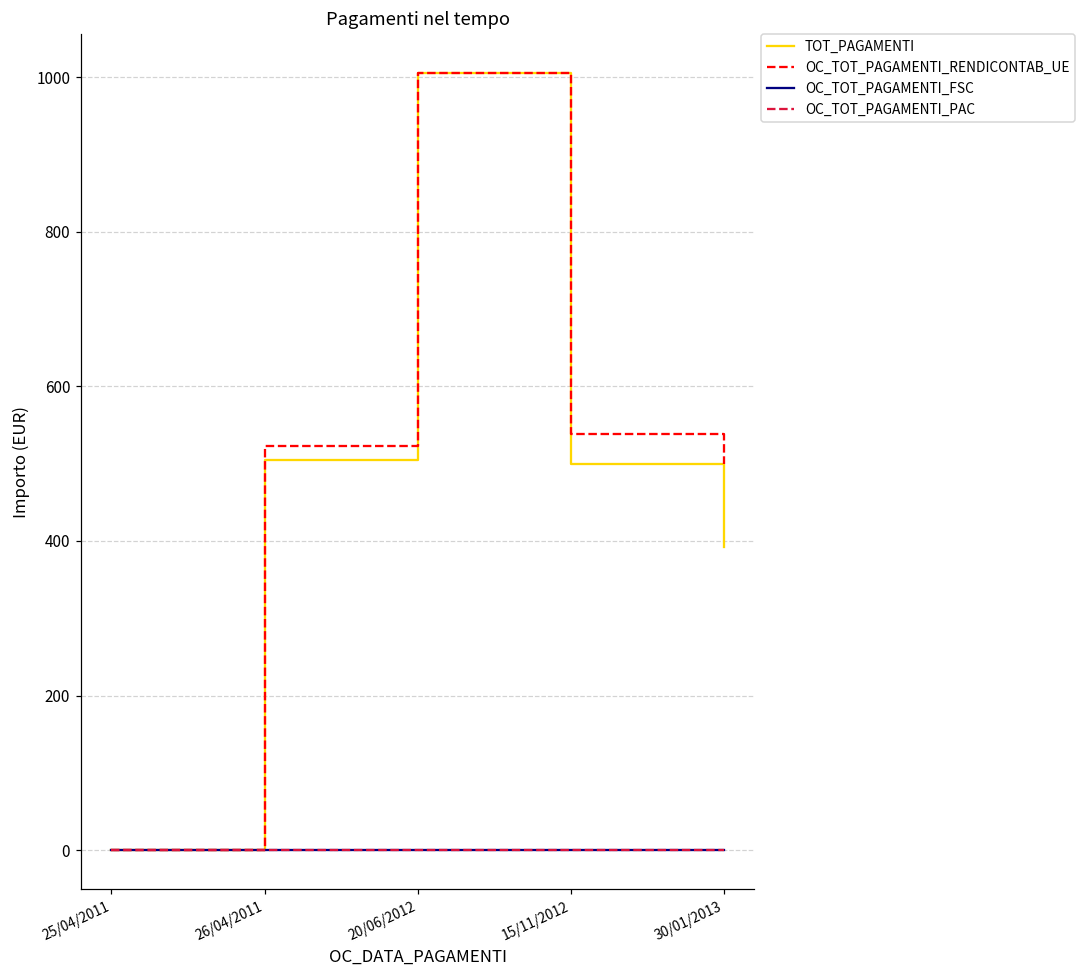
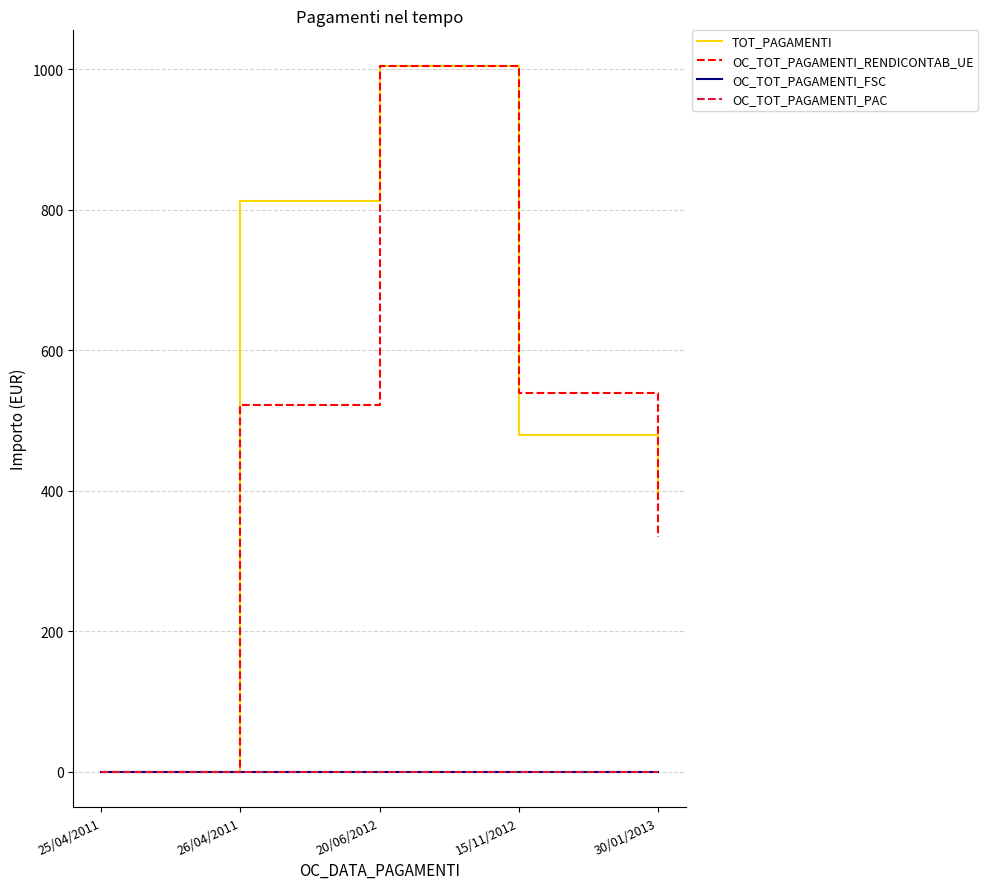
TOT_PAGAMENTI, 26/04/2011: 510 -> 810
TOT_PAGAMENTI, 15/11/2012: 500 -> 480
OC_TOT_PAGAMENTI_RENDICONTAB_UE, 30/01/2013: 500 -> 330
